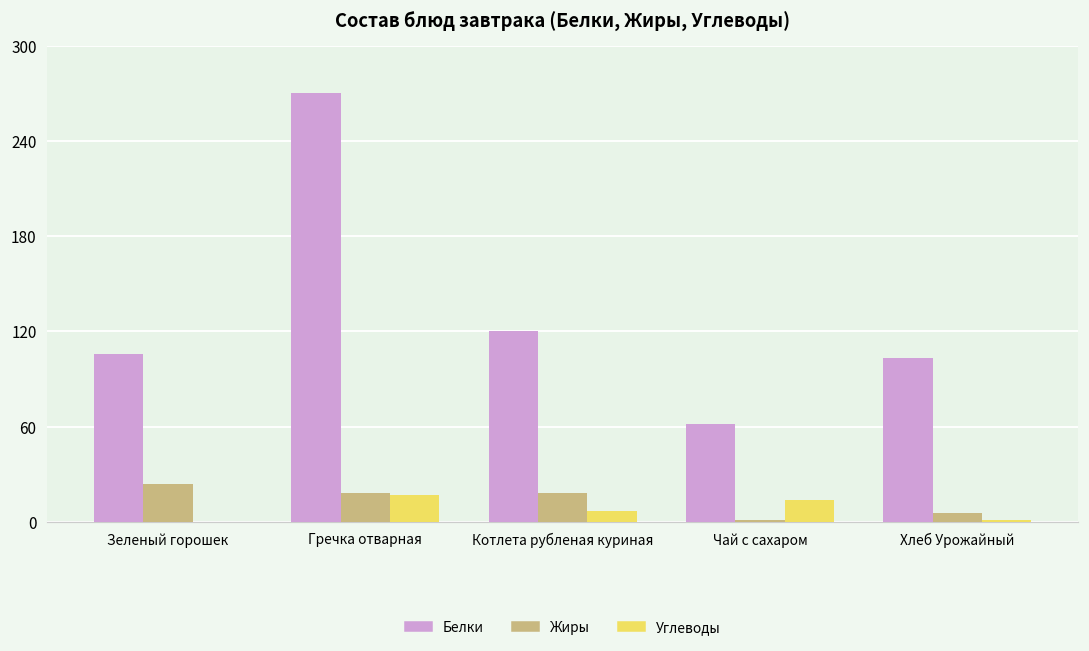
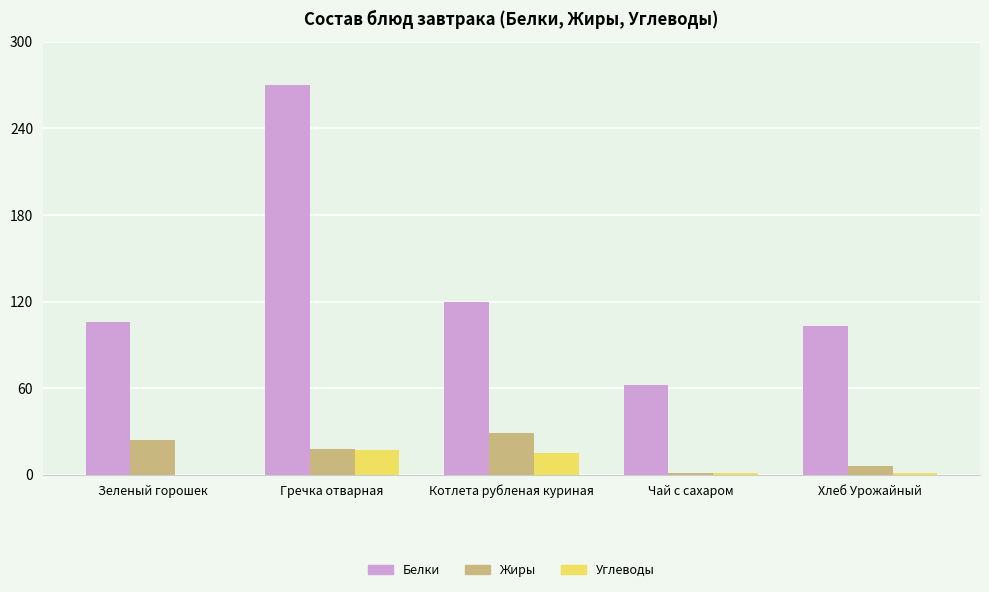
Жиры, Котлета рубленая куриная: 18 -> 29
Углеводы, Котлета рубленая куриная: 7 -> 15
Углеводы, Чай с сахаром: 14 -> 1
